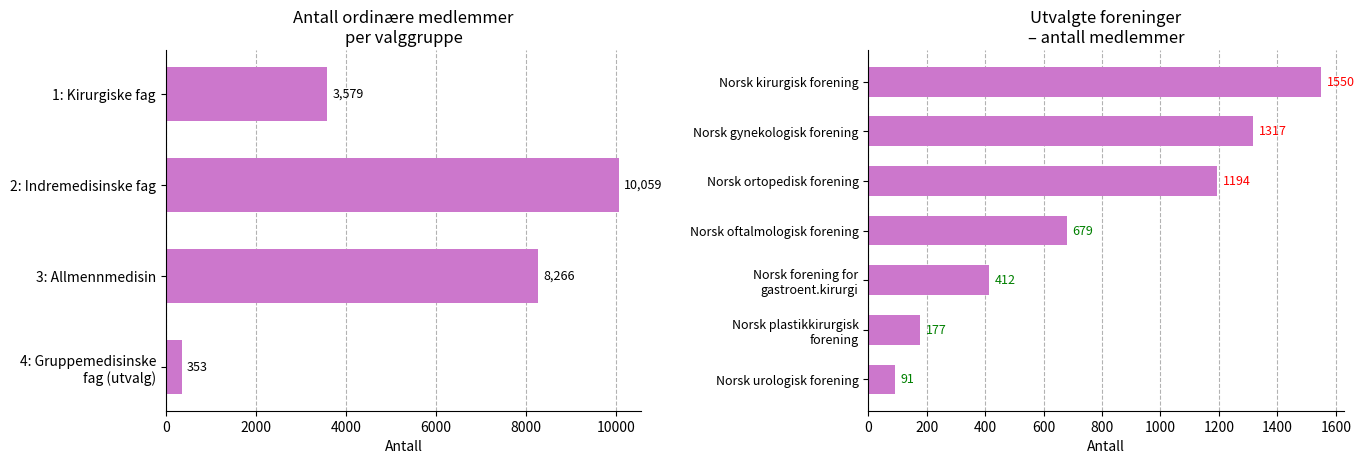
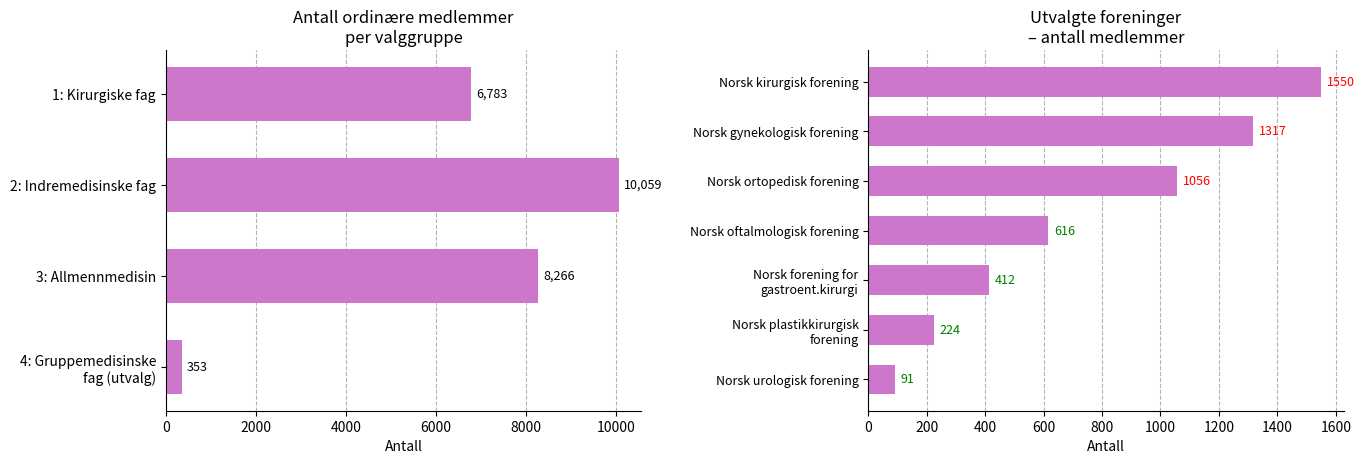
Antall ordinære medlemmer per valggruppe, 1: Kirurgiske fag: 3,579 -> 6,783
Utvalgte foreninger – antall medlemmer, Norsk ortopedisk forening: 1194 -> 1056
Utvalgte foreninger – antall medlemmer, Norsk oftalmologisk forening: 679 -> 616
Utvalgte foreninger – antall medlemmer, Norsk plastikkirurgisk forening: 177 -> 224
